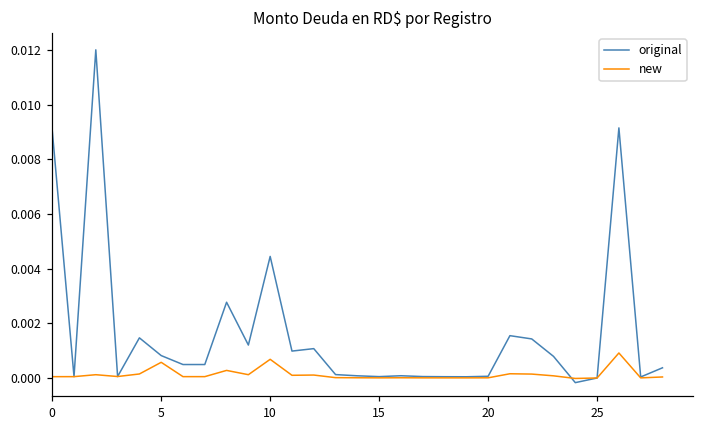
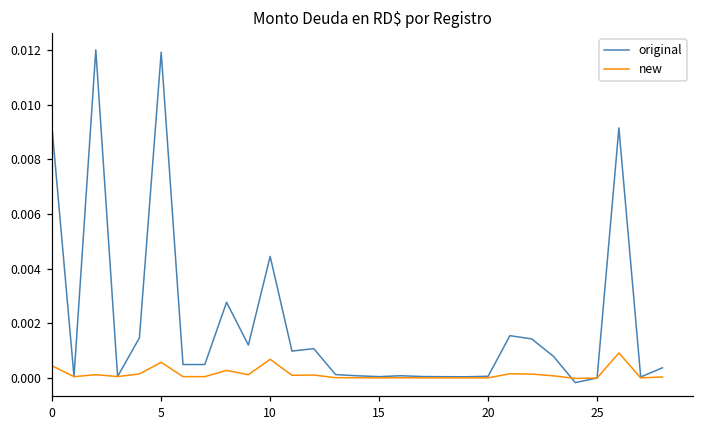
new, 0: 0.0000 -> 0.0004
original, 5: 0.0008 -> 0.0119
